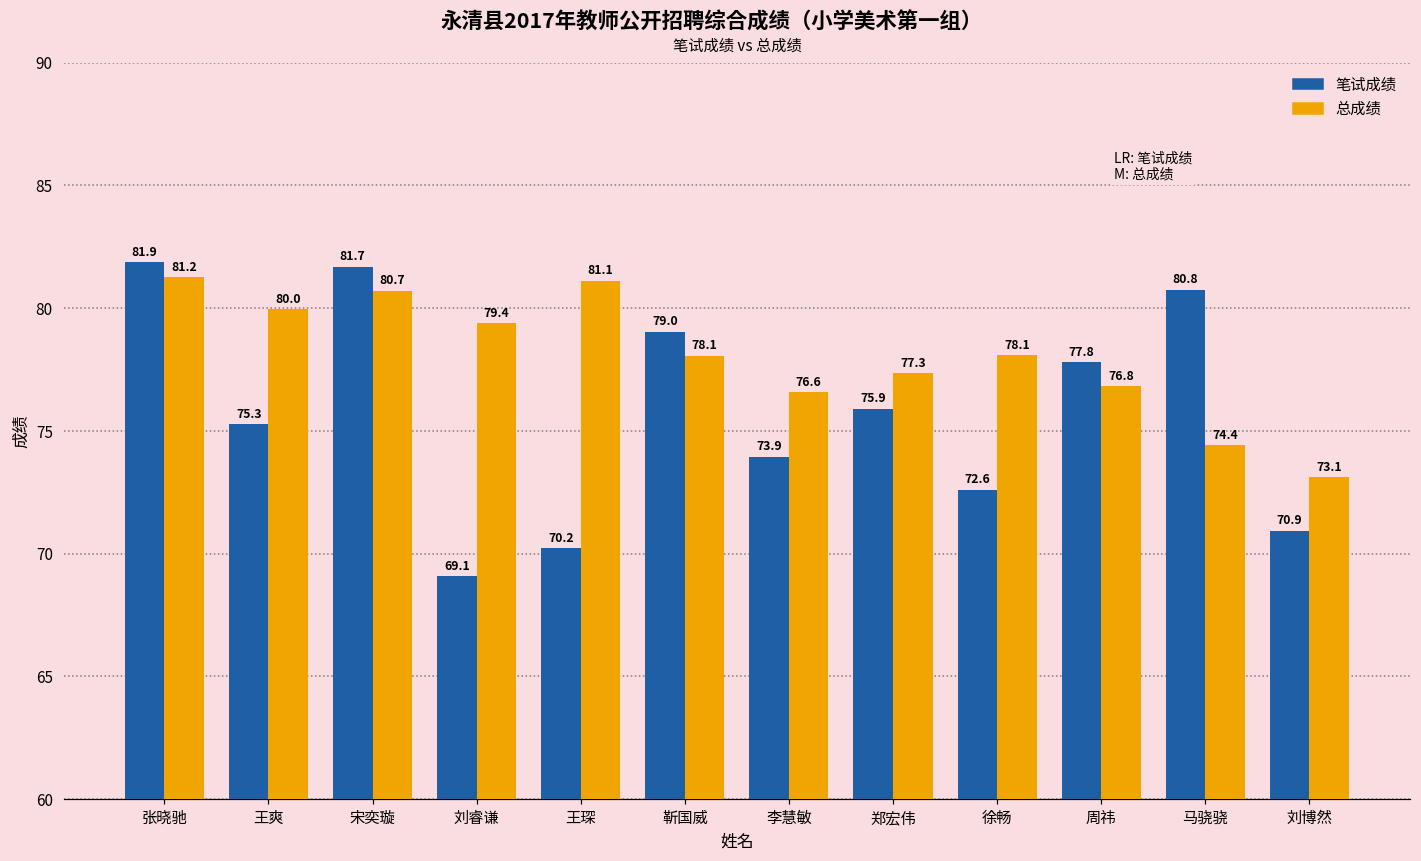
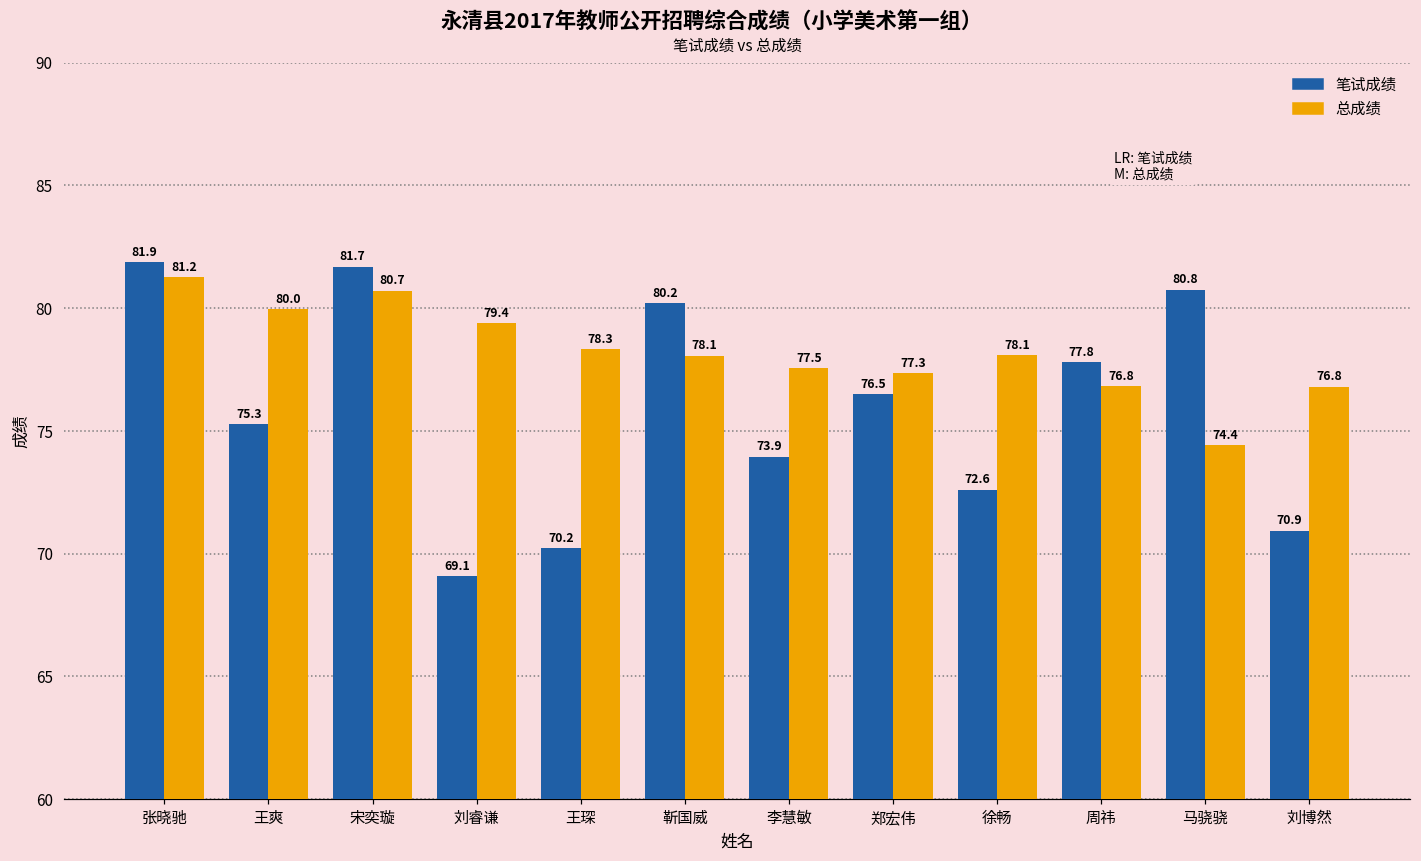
总成绩, 王琛: 81.1 -> 78.3
笔试成绩, 靳国威: 79.0 -> 80.2
总成绩, 李慧敏: 76.6 -> 77.5
笔试成绩, 郑宏伟: 75.9 -> 76.5
总成绩, 刘博然: 73.1 -> 76.8
